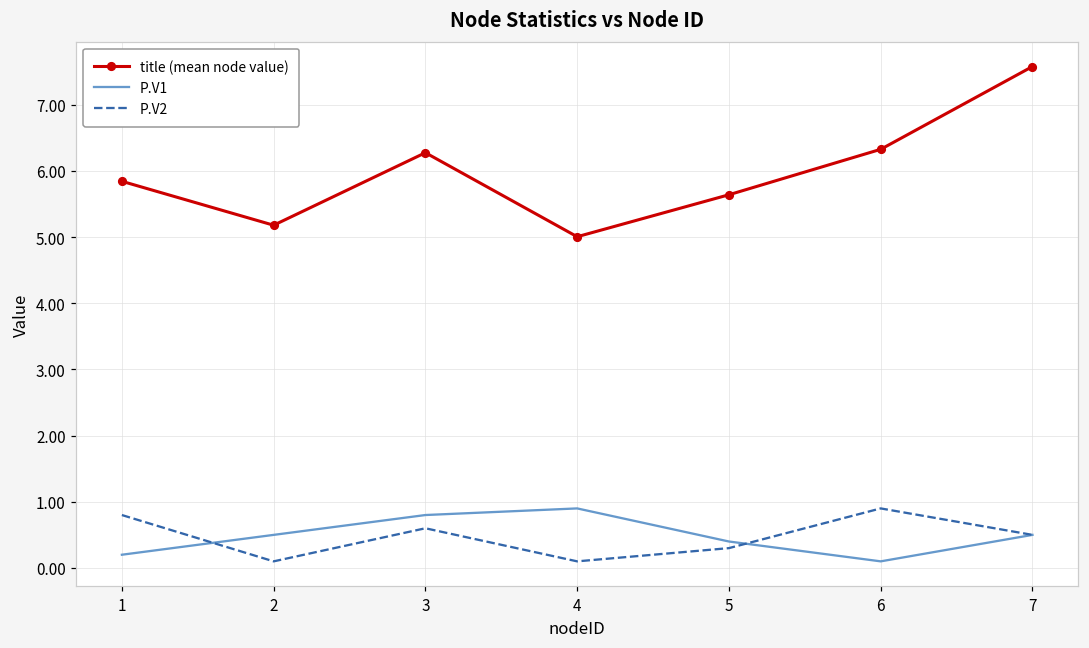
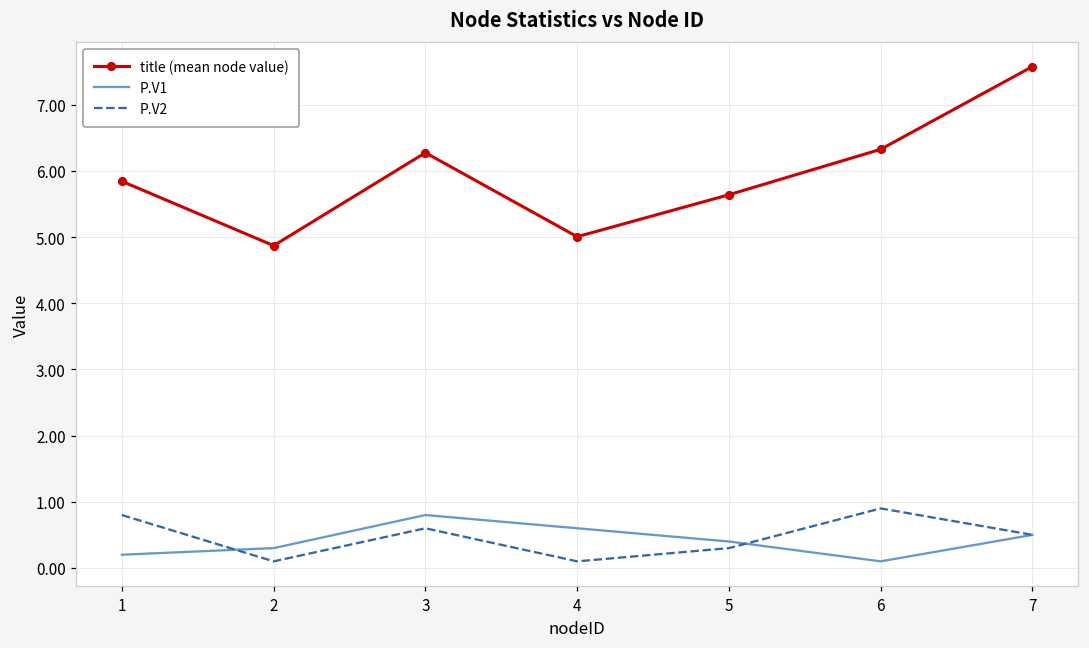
title (mean node value), 2: 5.2 -> 4.9
P.V1, 2: 0.5 -> 0.3
P.V1, 4: 0.9 -> 0.6
